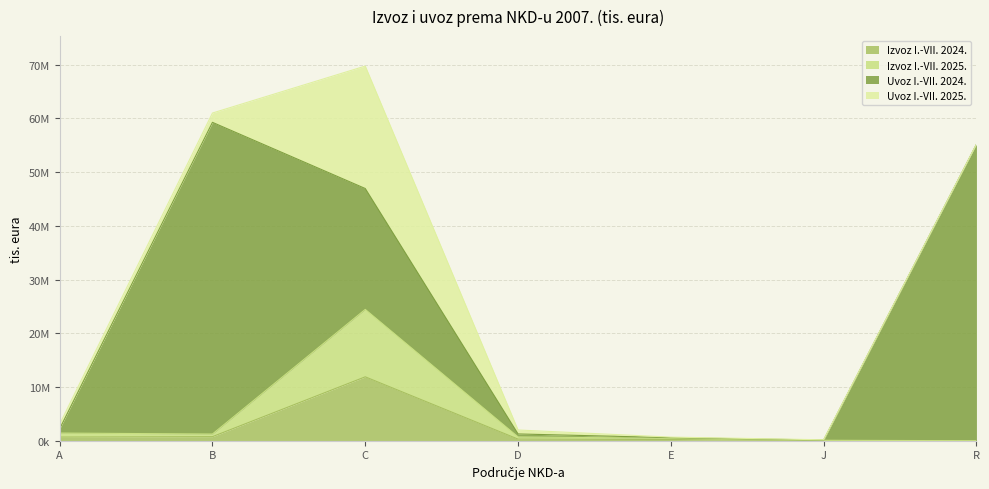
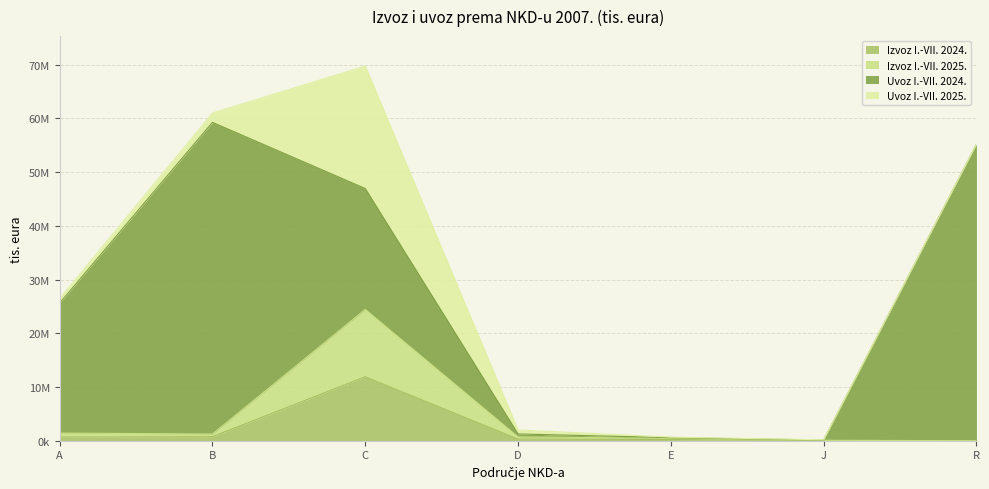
Uvoz I.-VII. 2024., A: 1000000 -> 24000000
